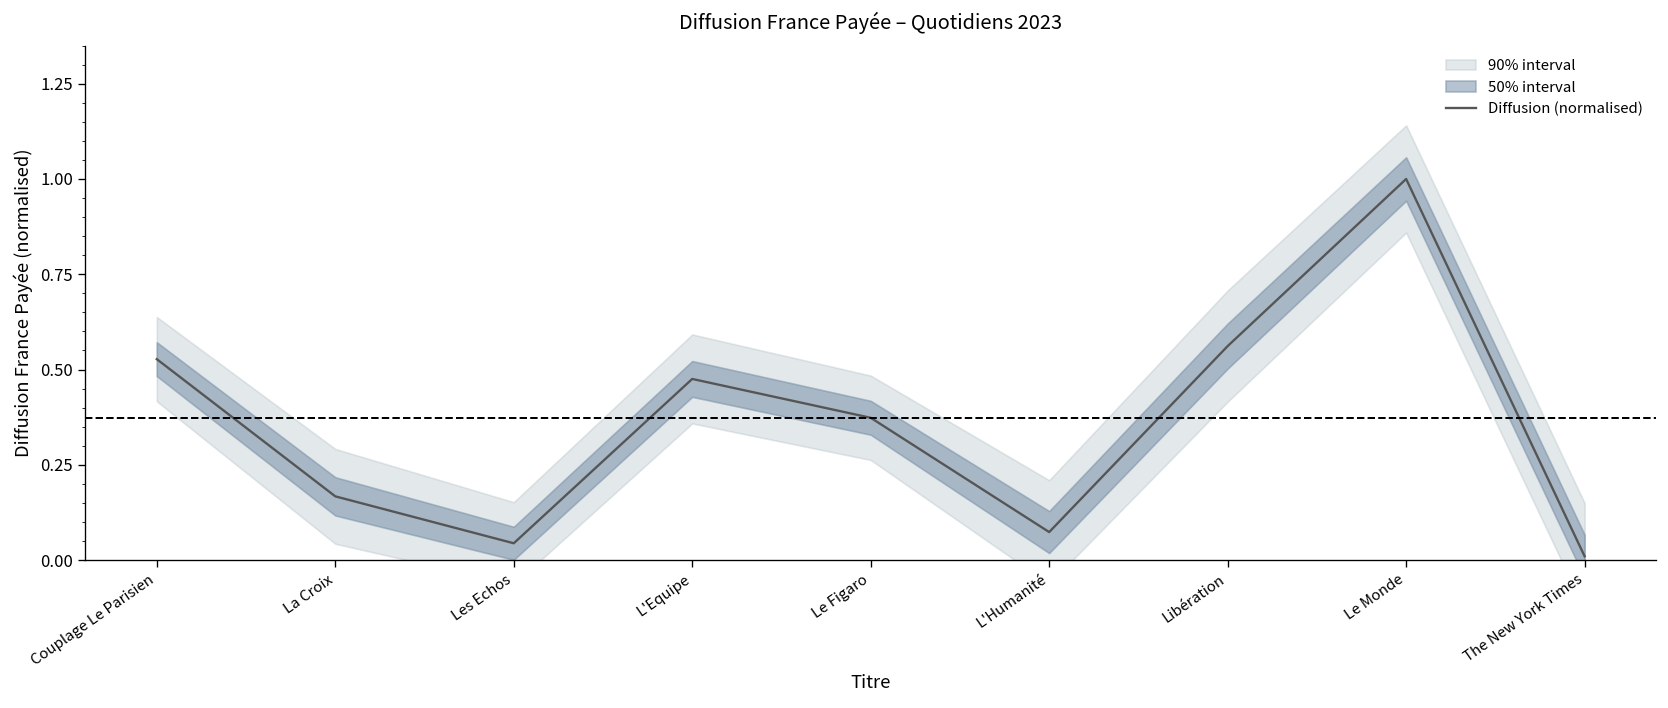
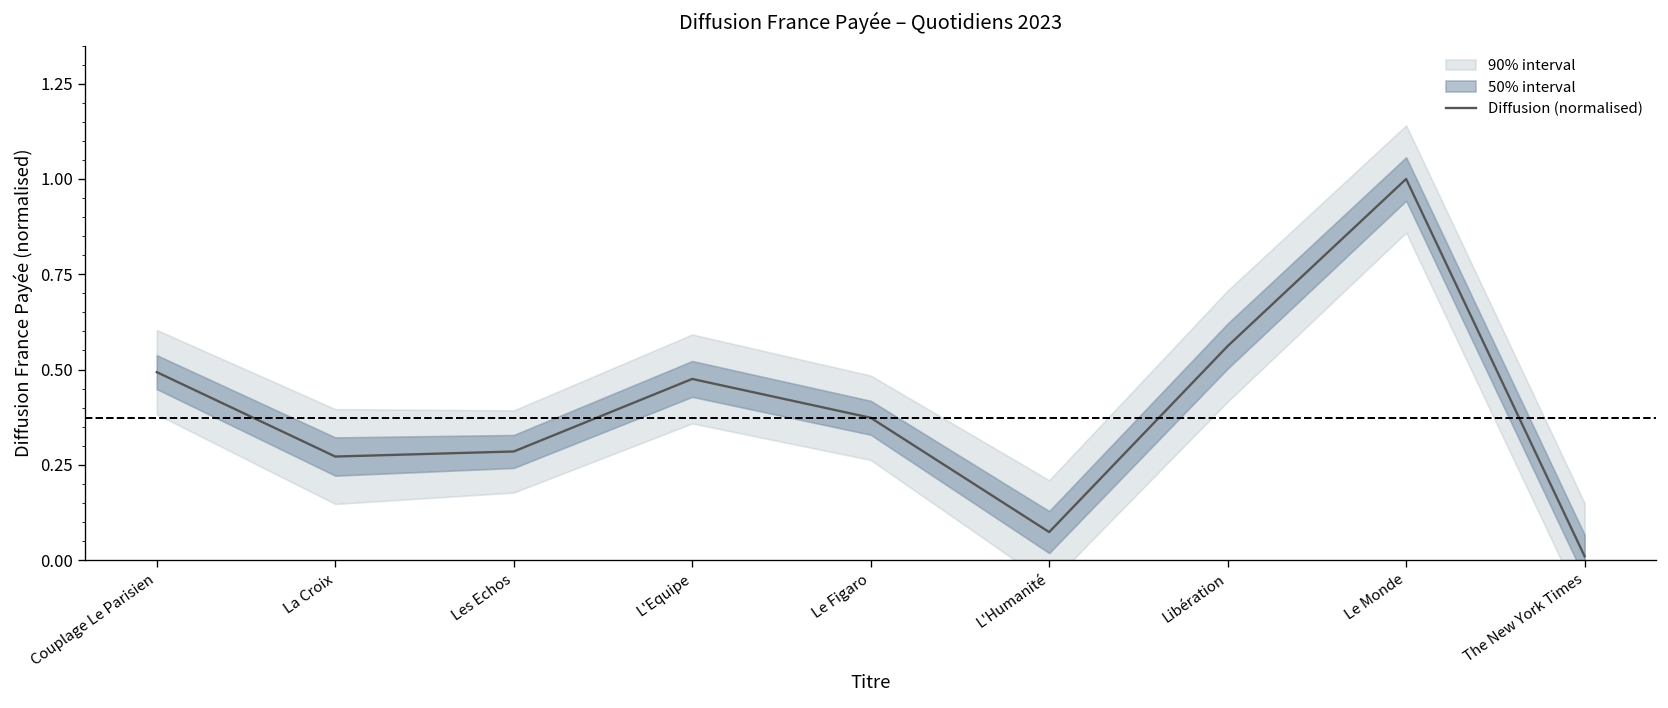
Diffusion (normalised), Couplage Le Parisien: 0.53 -> 0.49
Diffusion (normalised), La Croix: 0.17 -> 0.27
Diffusion (normalised), Les Echos: 0.04 -> 0.29
